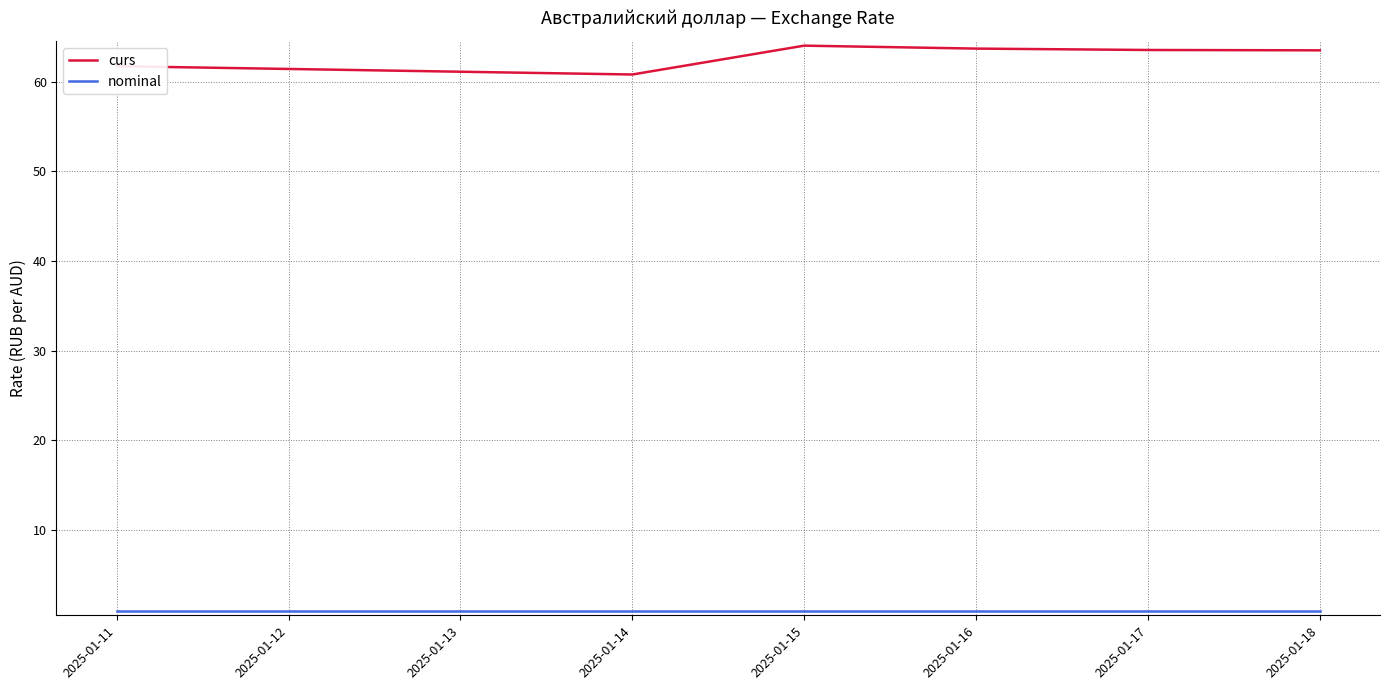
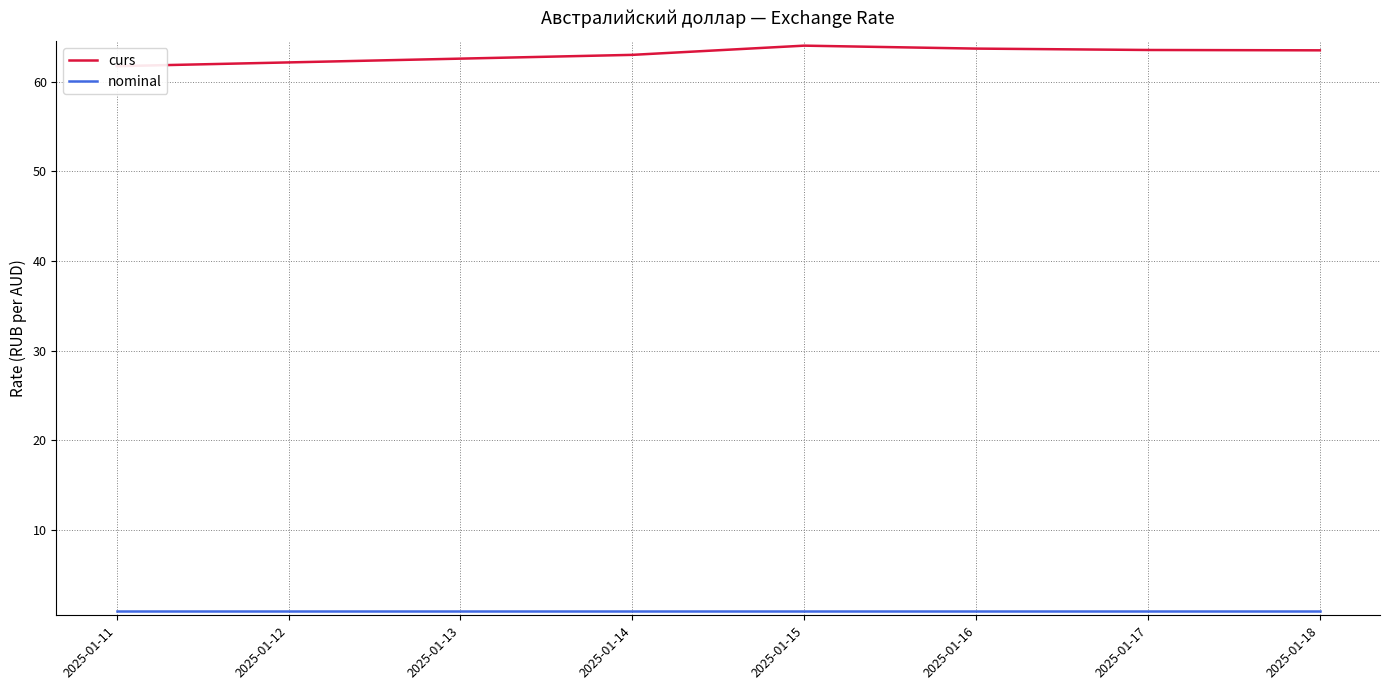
curs, 2025-01-14: 61 -> 63
